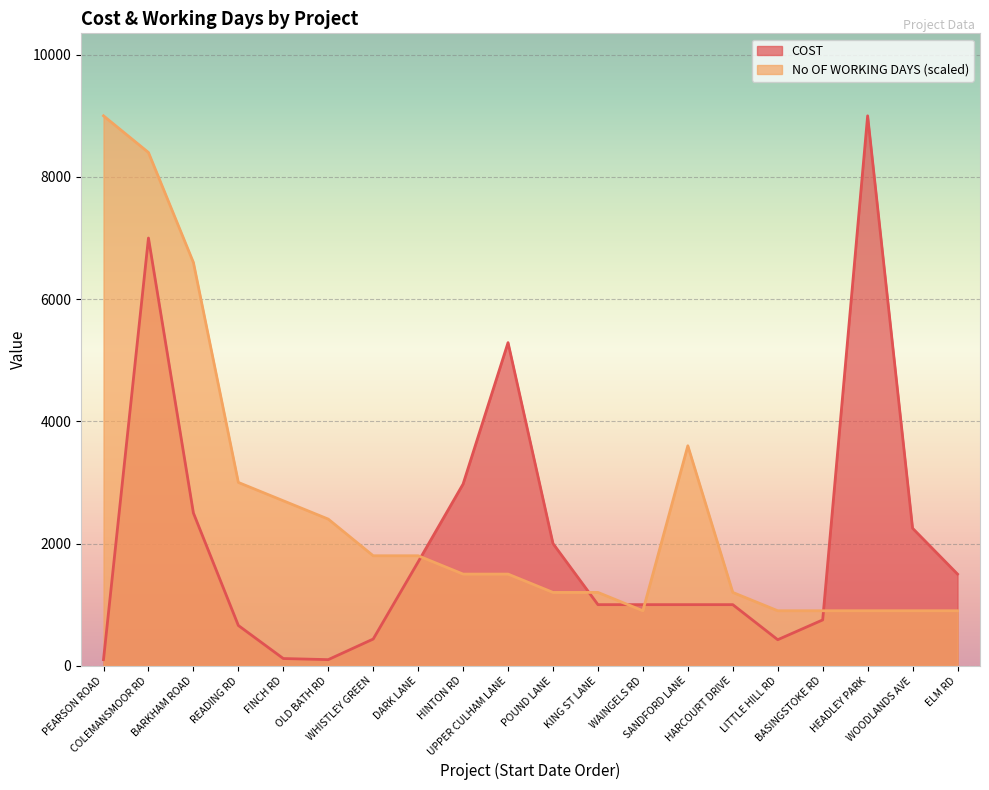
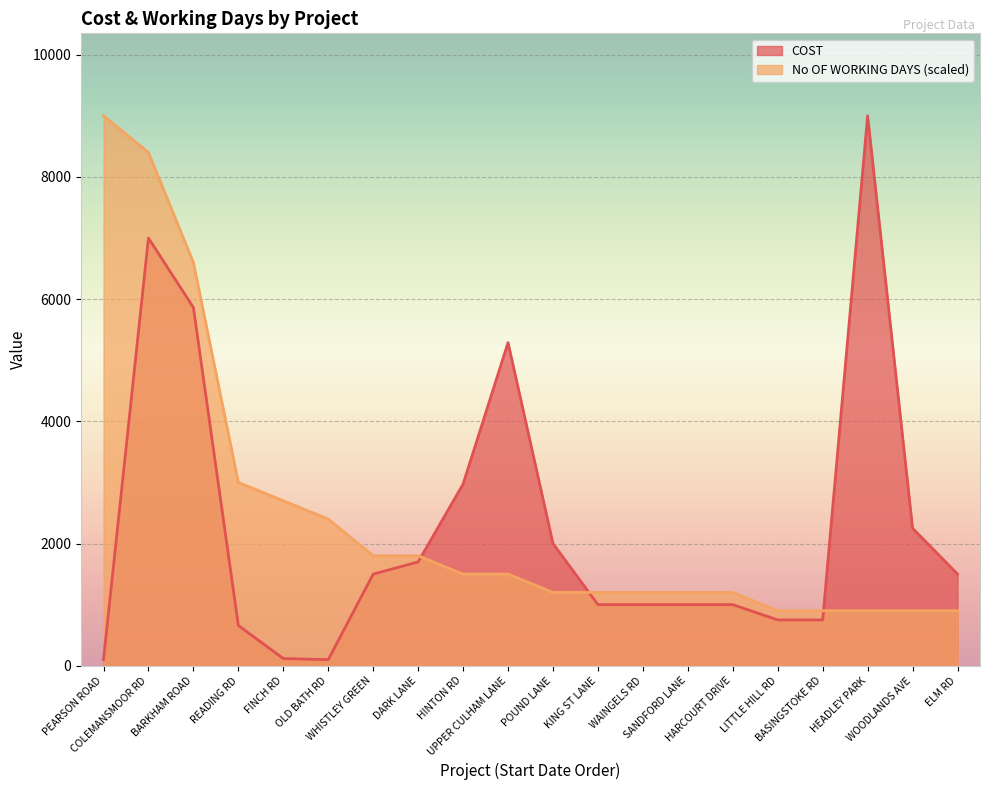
COST, BARKHAM ROAD: 2500 -> 5900
COST, WHISTLEY GREEN: 400 -> 1500
No OF WORKING DAYS (scaled), WAINGELS RD: 900 -> 1200
No OF WORKING DAYS (scaled), SANDFORD LANE: 3600 -> 1200
COST, LITTLE HILL RD: 400 -> 800
